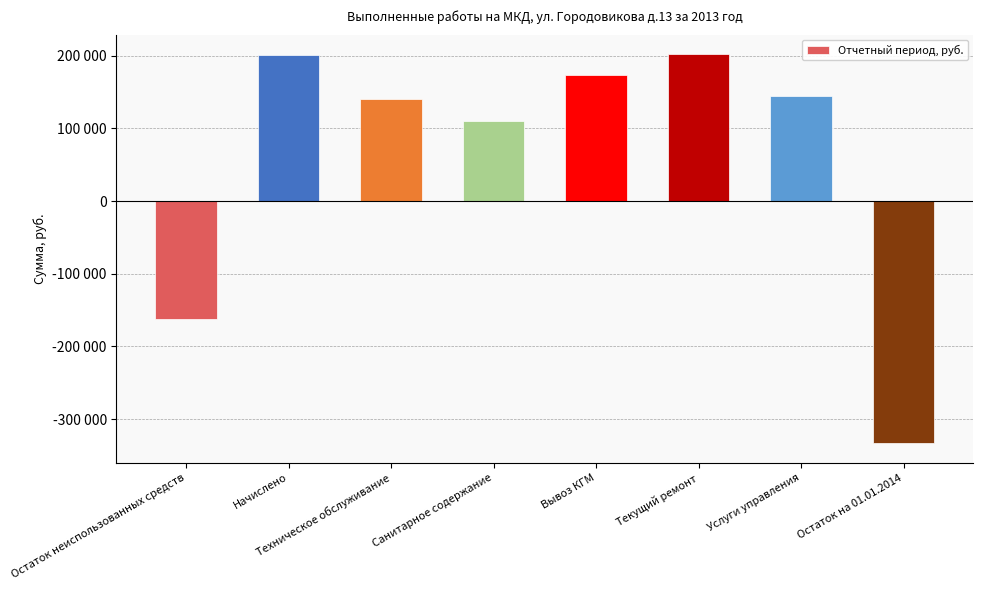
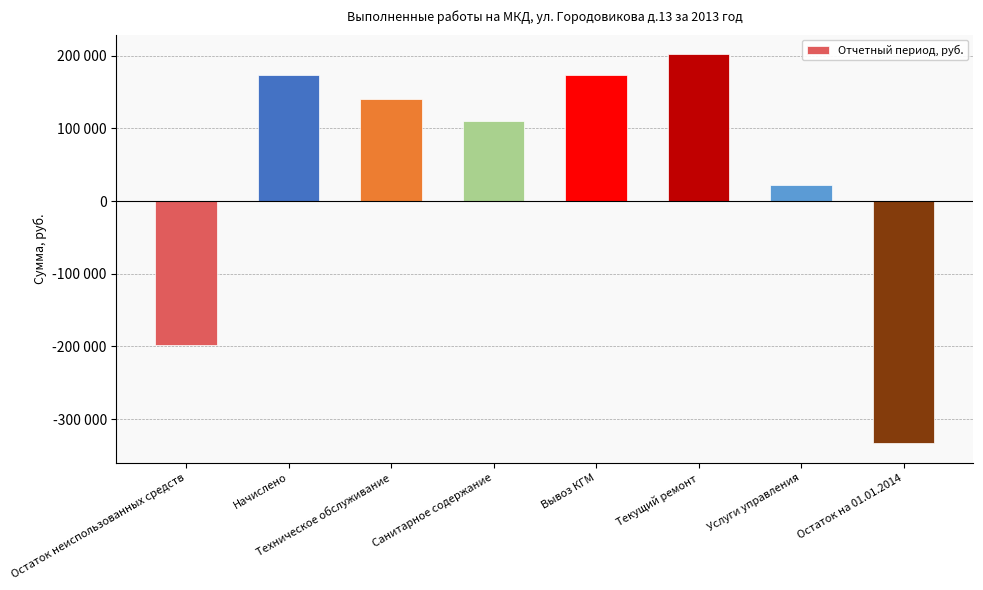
Остаток неиспользованных средств: -160000 -> -200000
Начислено: 200000 -> 170000
Услуги управления: 140000 -> 20000
